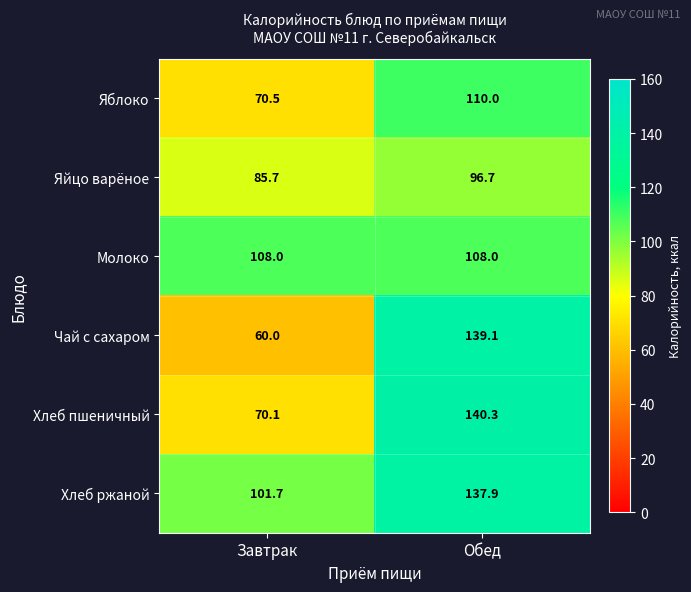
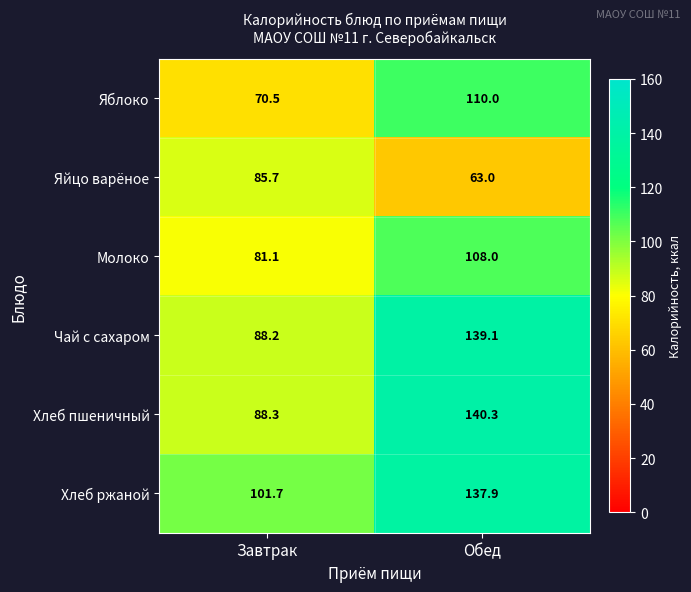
Яйцо варёное, Обед: 96.7 -> 63.0
Молоко, Завтрак: 108.0 -> 81.1
Чай с сахаром, Завтрак: 60.0 -> 88.2
Хлеб пшеничный, Завтрак: 70.1 -> 88.3
